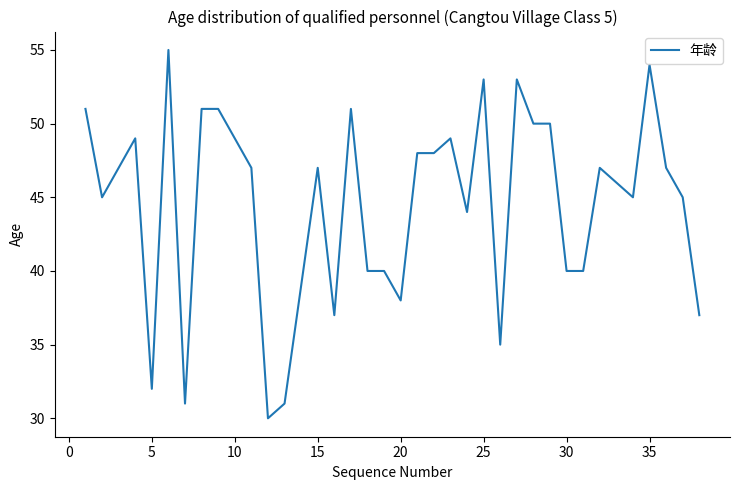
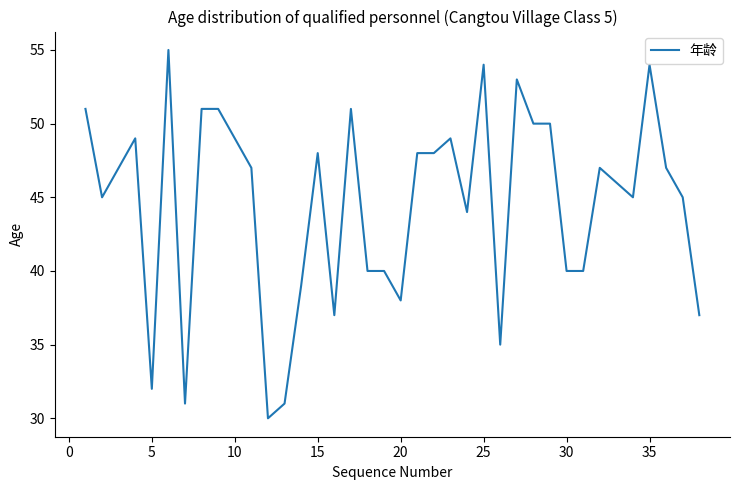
15: 47 -> 48
25: 53 -> 54
